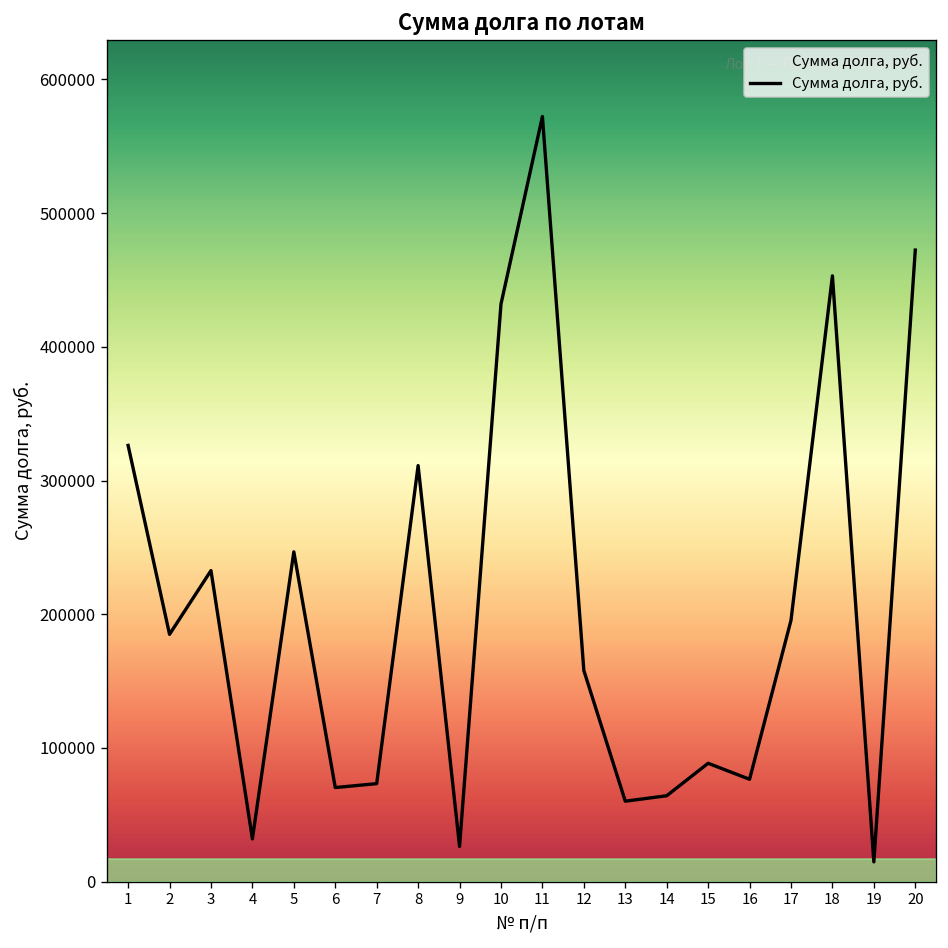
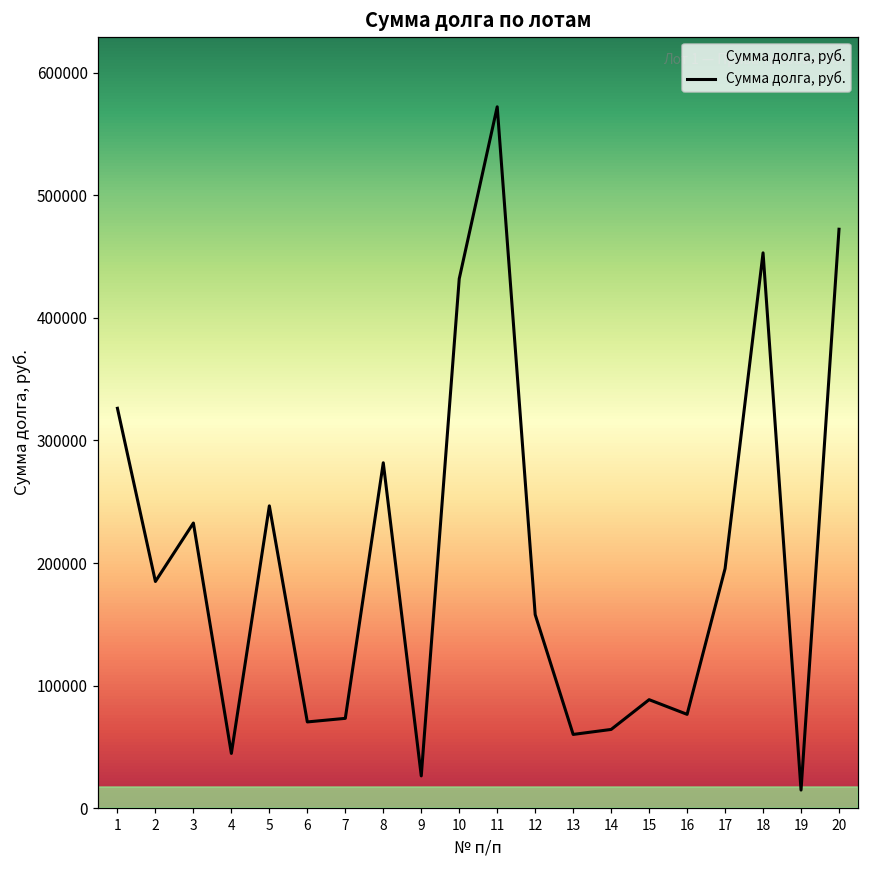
4: 32000 -> 45000
8: 311000 -> 282000
